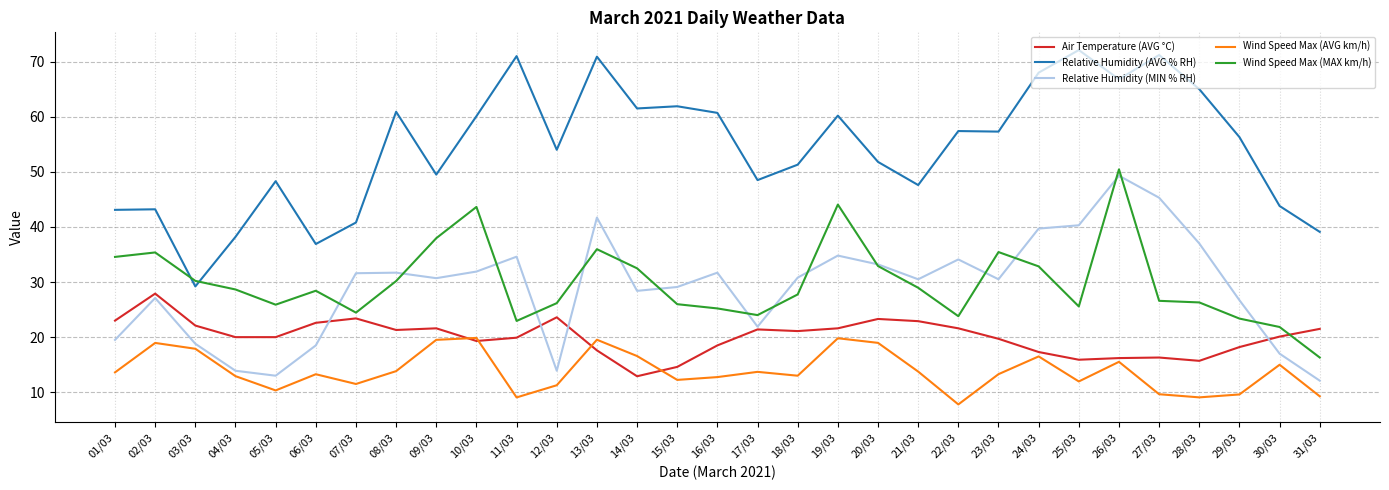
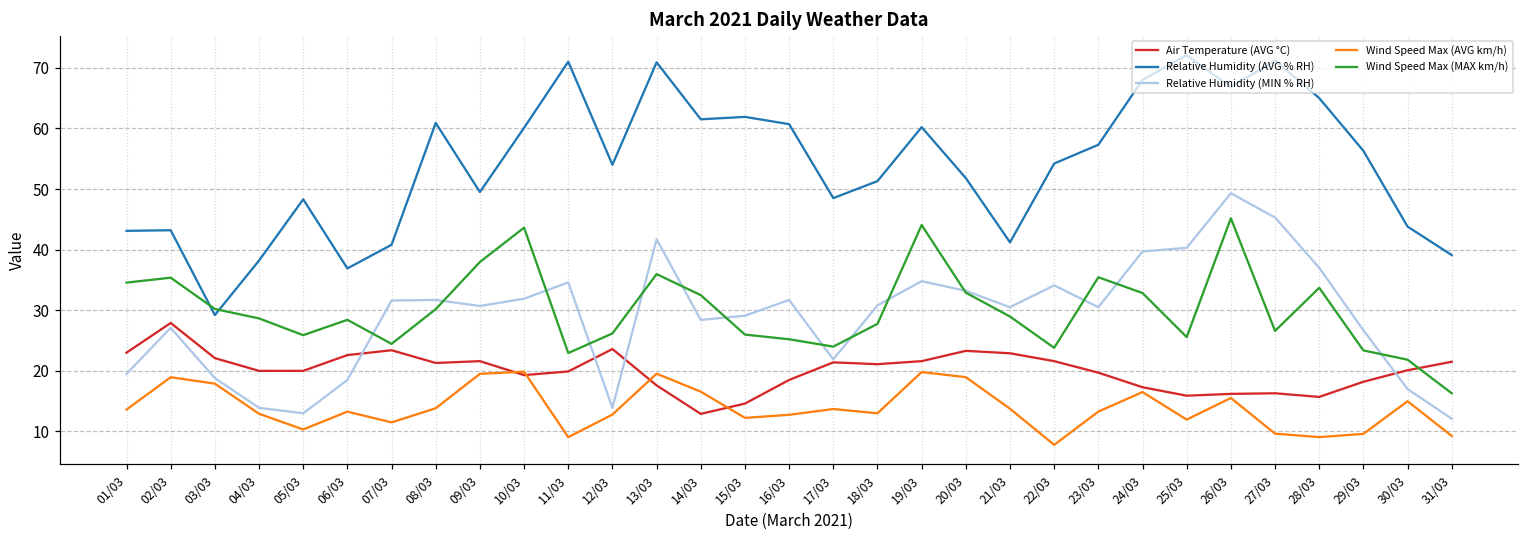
Wind Speed Max (AVG km/h), 12/03: 11 -> 13
Relative Humidity (AVG % RH), 21/03: 48 -> 41
Relative Humidity (AVG % RH), 22/03: 57 -> 54
Wind Speed Max (MAX km/h), 26/03: 50 -> 45
Wind Speed Max (MAX km/h), 28/03: 26 -> 34
